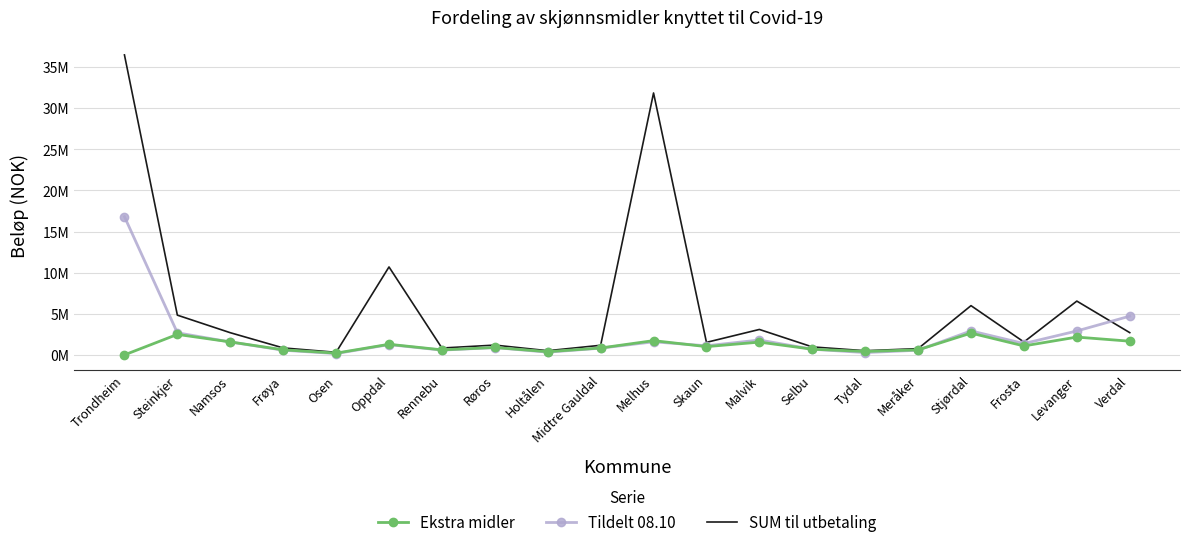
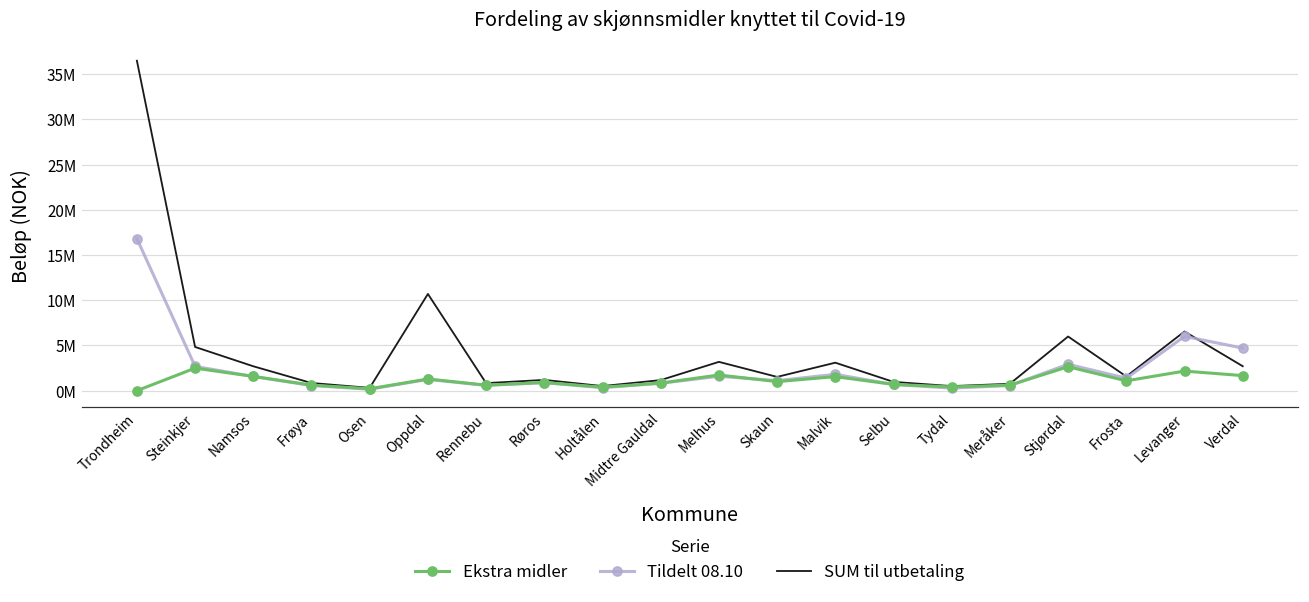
SUM til utbetaling, Melhus: 32000000 -> 3000000
Tildelt 08.10, Levanger: 3000000 -> 6000000
